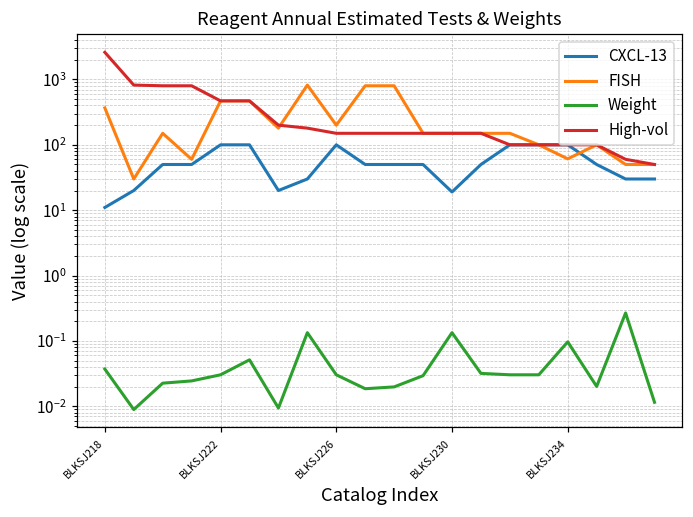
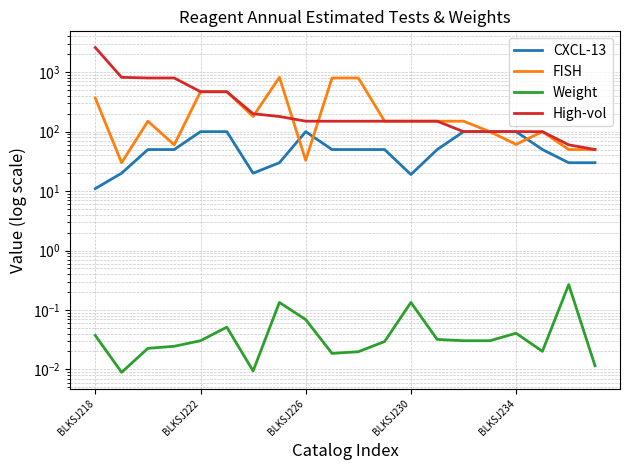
FISH, BLKSJ226: 200 -> 30
Weight, BLKSJ226: 0.03 -> 0.07
Weight, BLKSJ234: 0.10 -> 0.04
